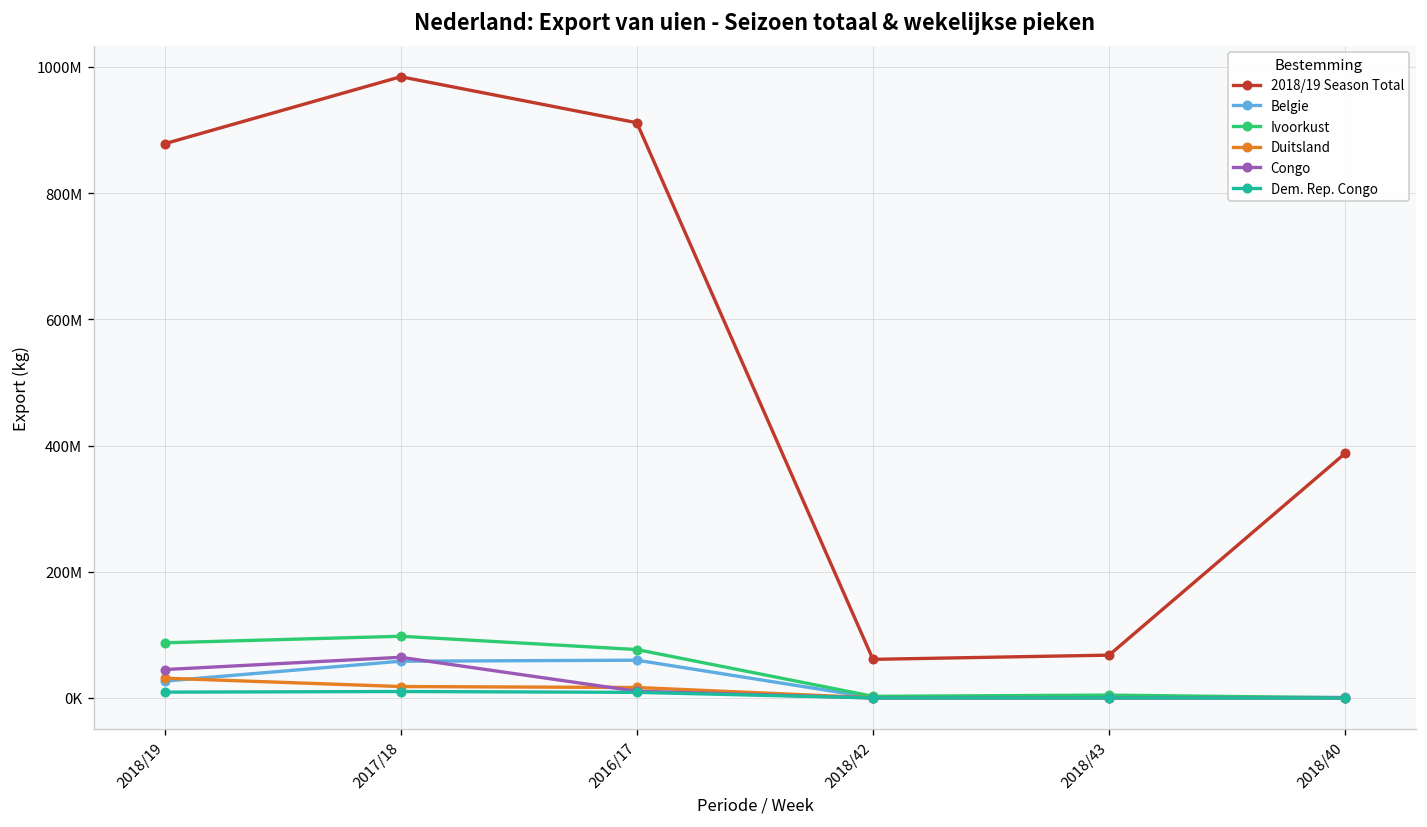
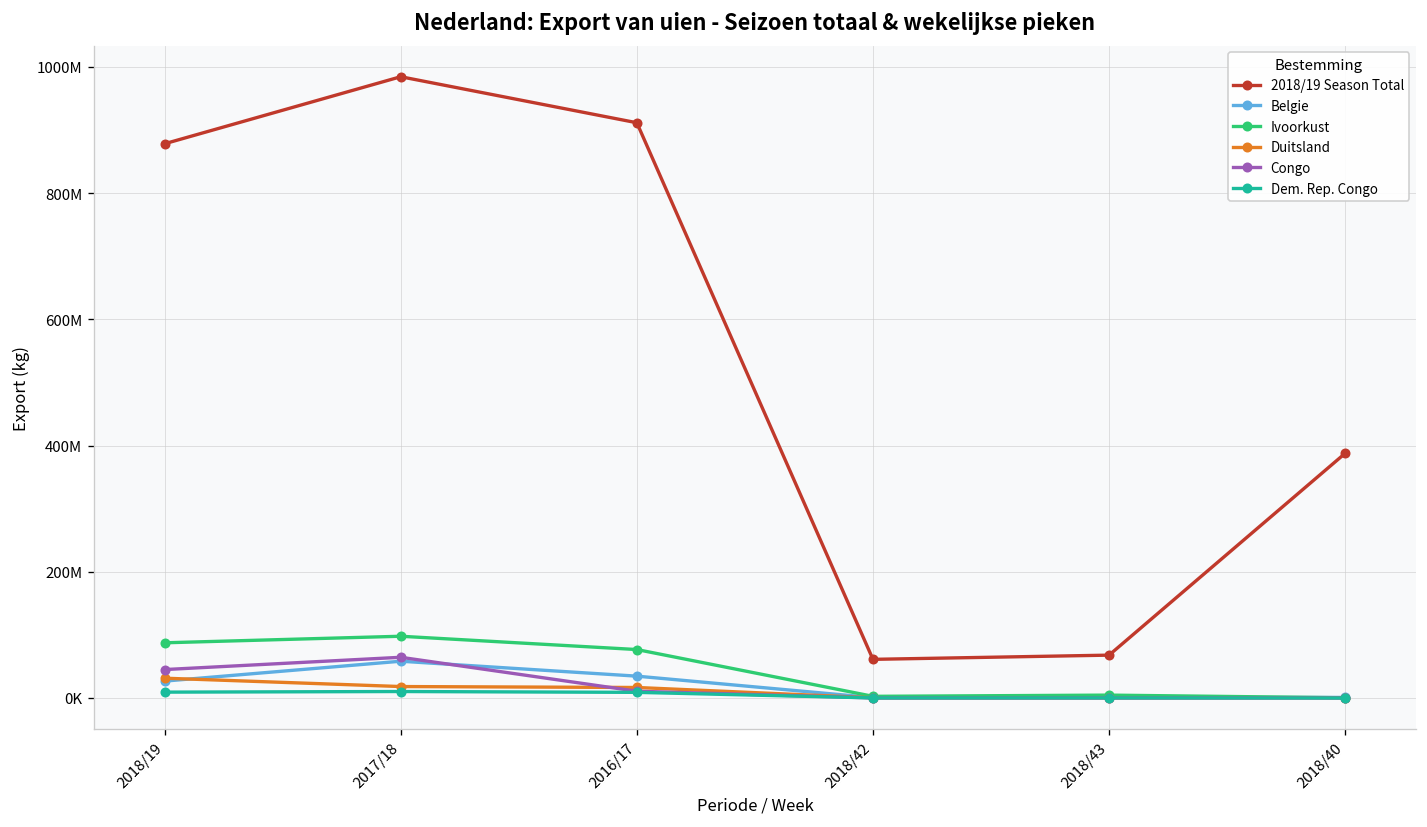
Belgie, 2016/17: 60000000 -> 30000000
